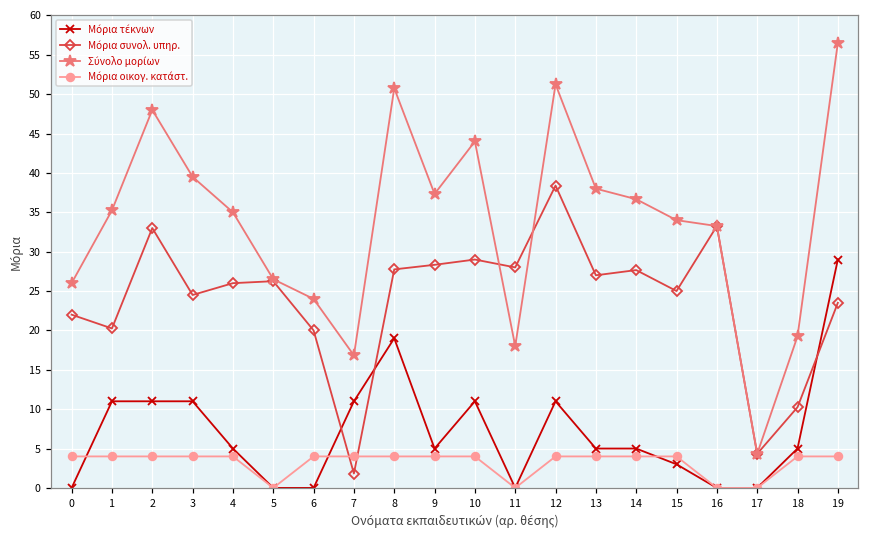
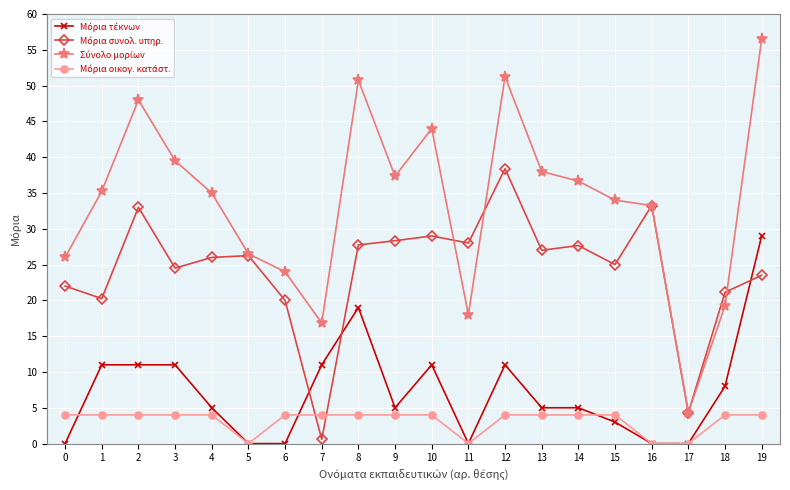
Μόρια συνολ. υπηρ., 7: 2 -> 1
Μόρια τέκνων, 18: 5 -> 8
Μόρια συνολ. υπηρ., 18: 10 -> 21
